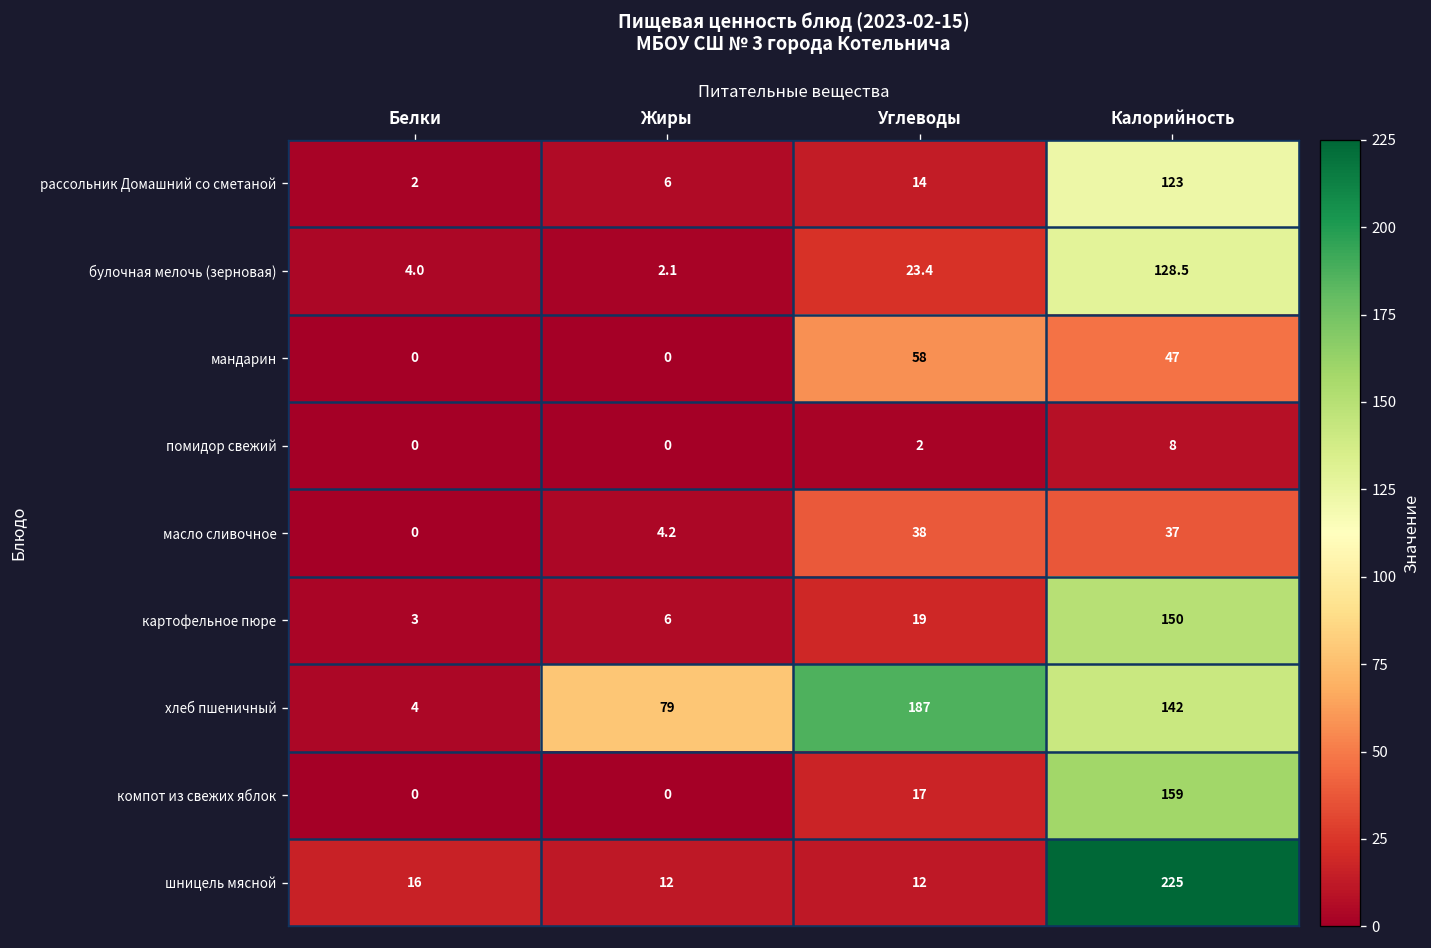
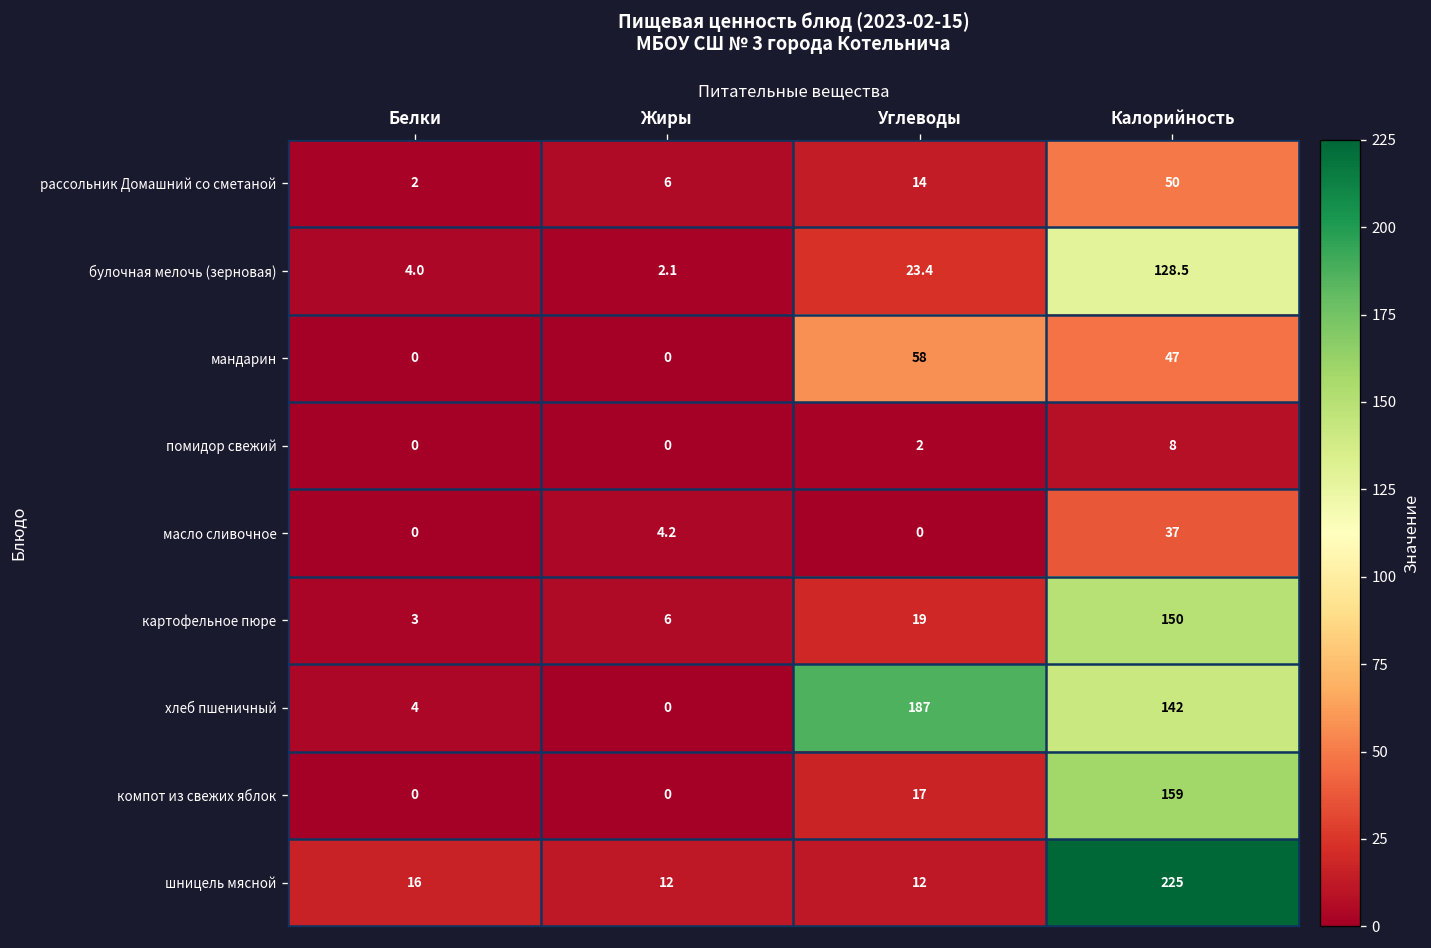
рассольник Домашний со сметаной, Калорийность: 123 -> 50
масло сливочное, Углеводы: 38 -> 0
хлеб пшеничный, Жиры: 79 -> 0
